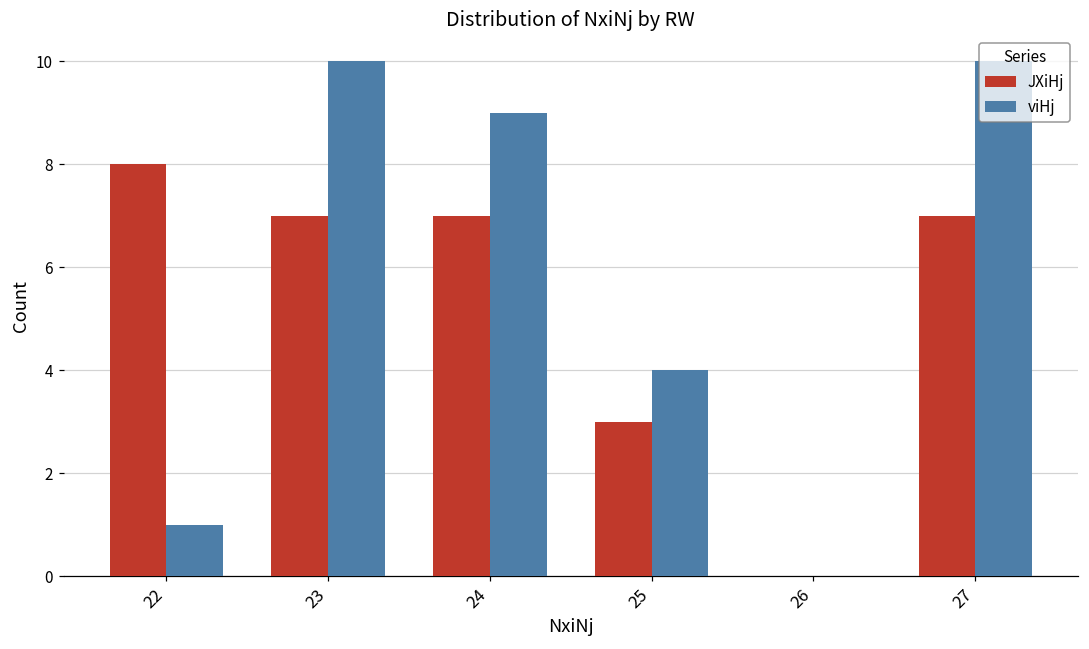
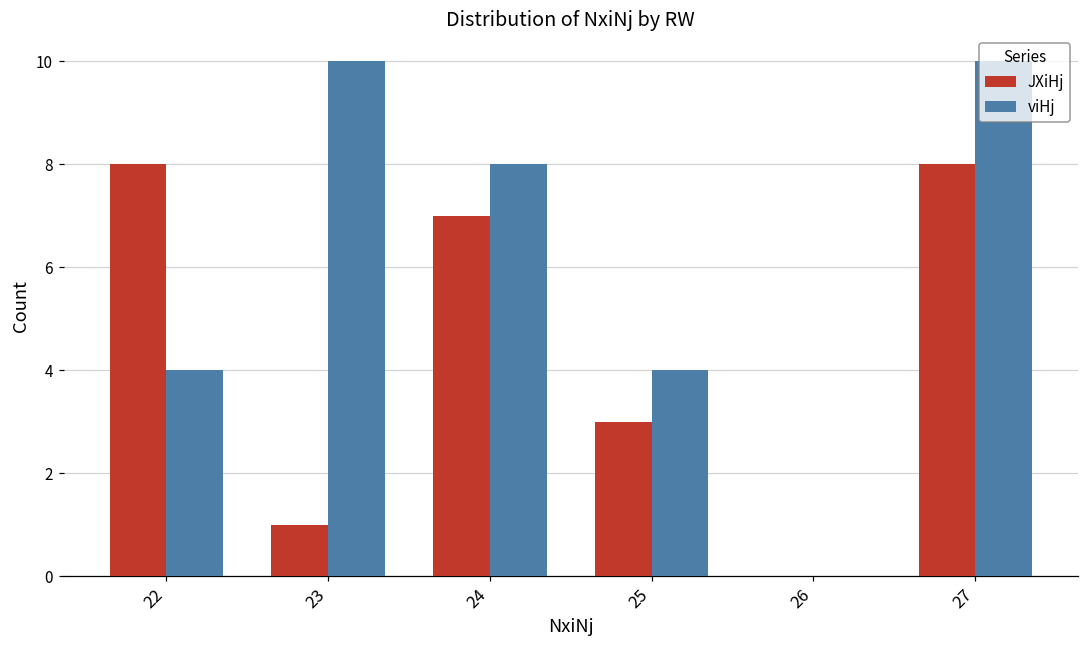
viHj, 22: 1 -> 4
JXiHj, 23: 7 -> 1
viHj, 24: 9 -> 8
JXiHj, 27: 7 -> 8
